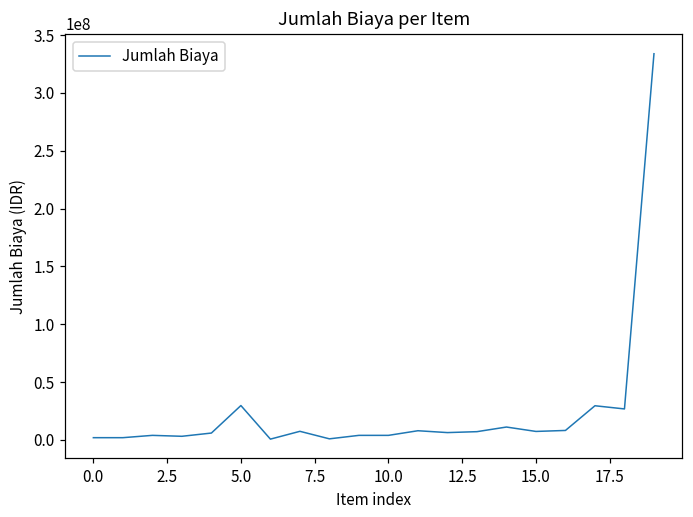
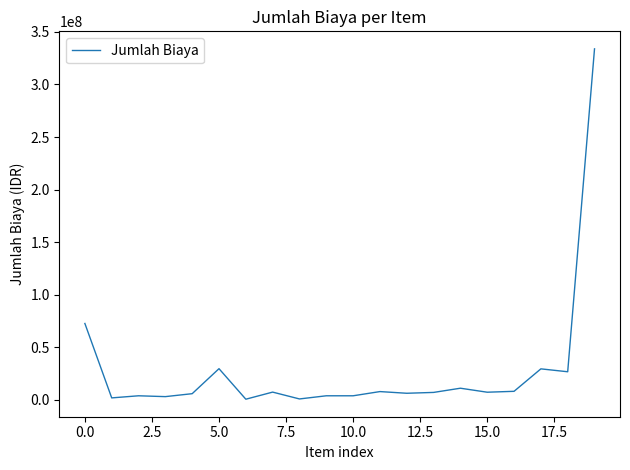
0.0: 2000000 -> 73000000
